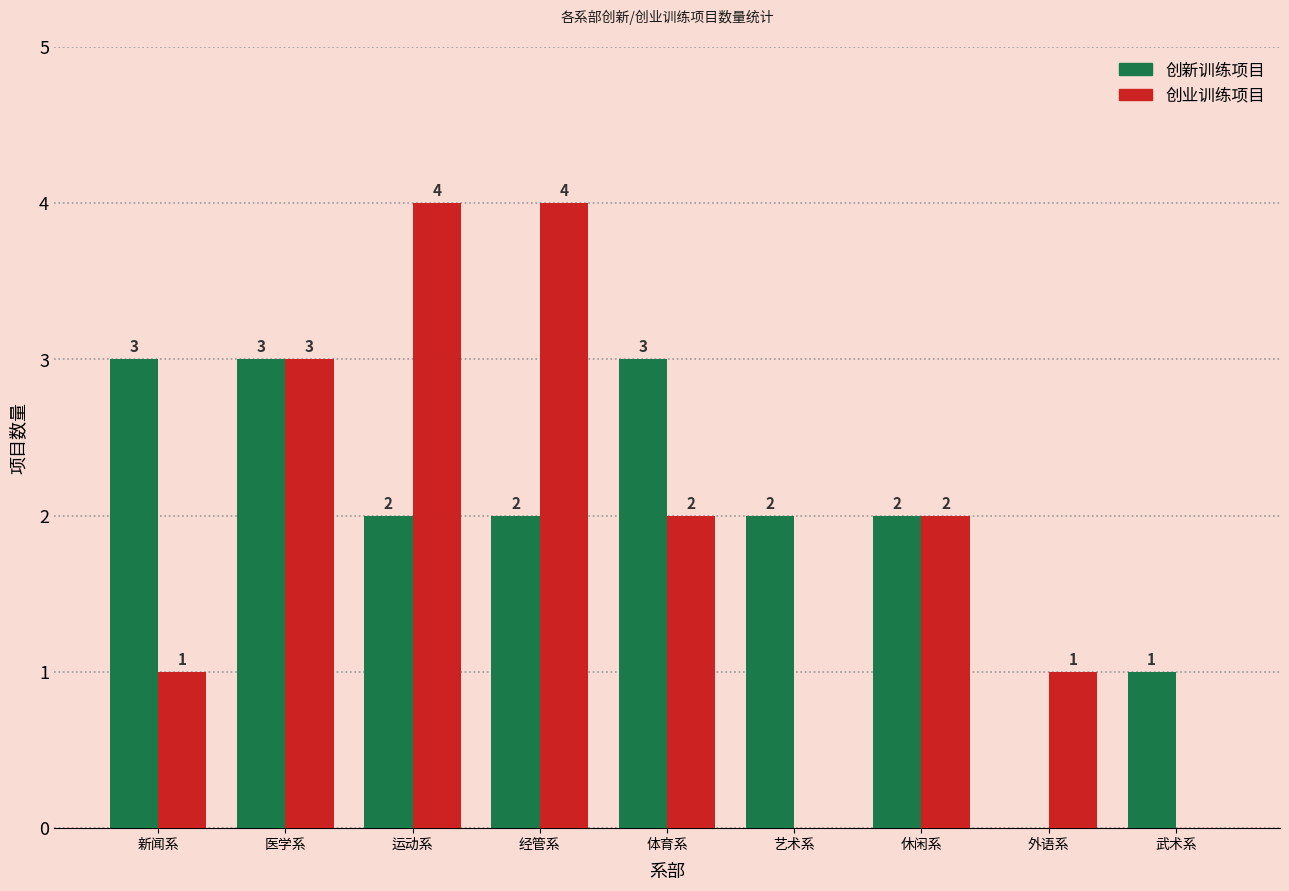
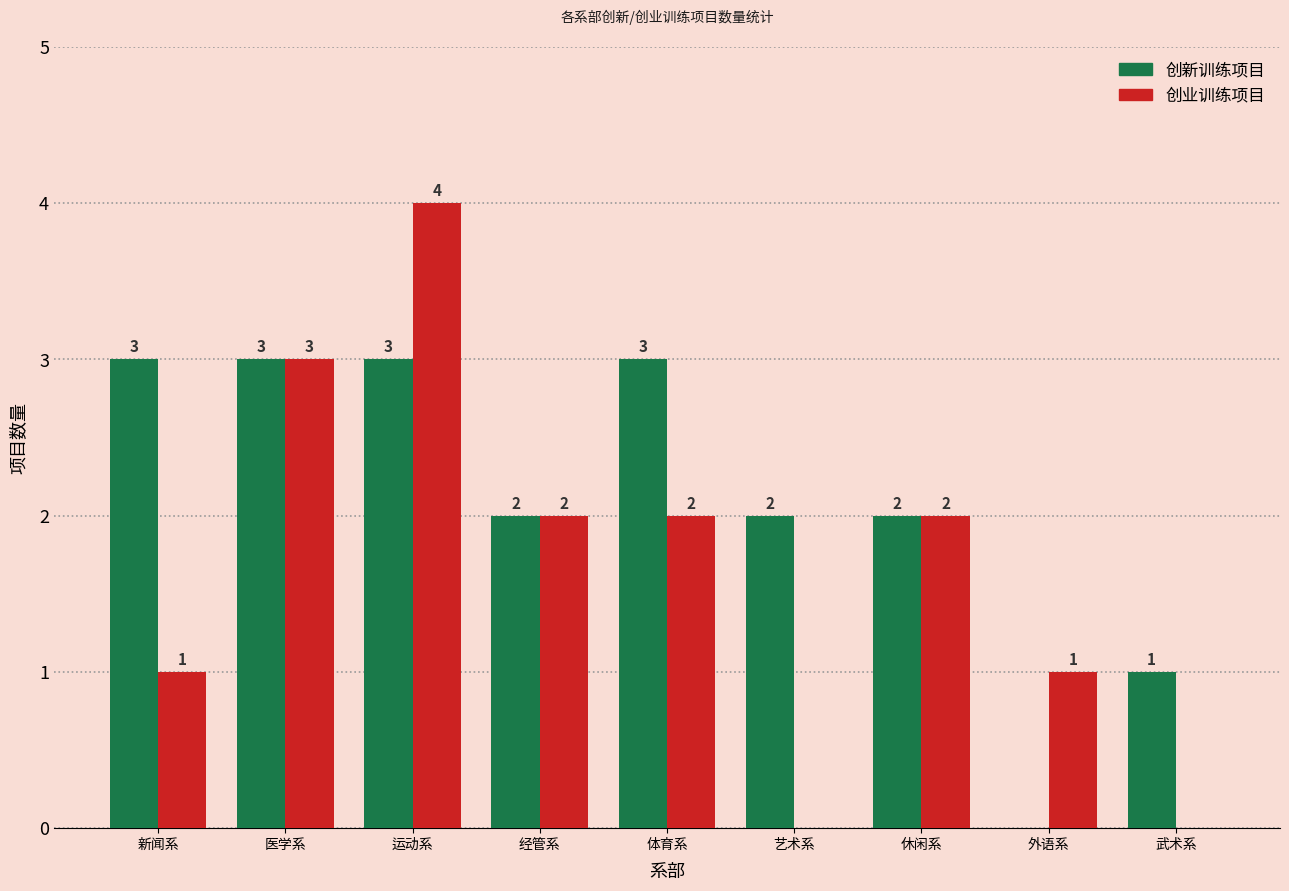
创新训练项目, 运动系: 2 -> 3
创业训练项目, 经管系: 4 -> 2
